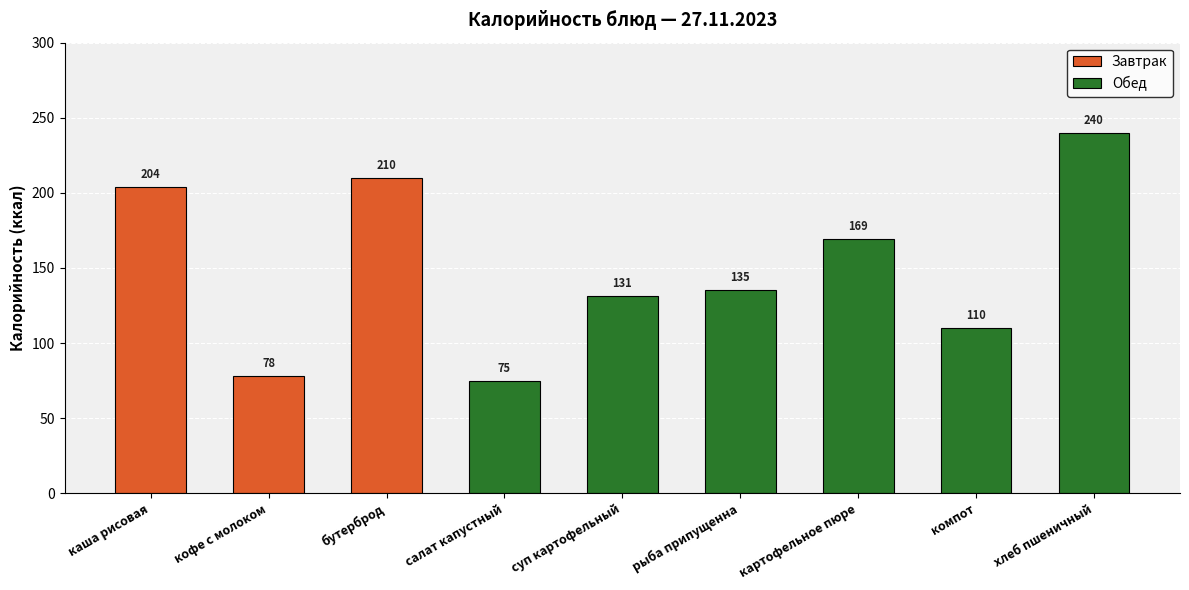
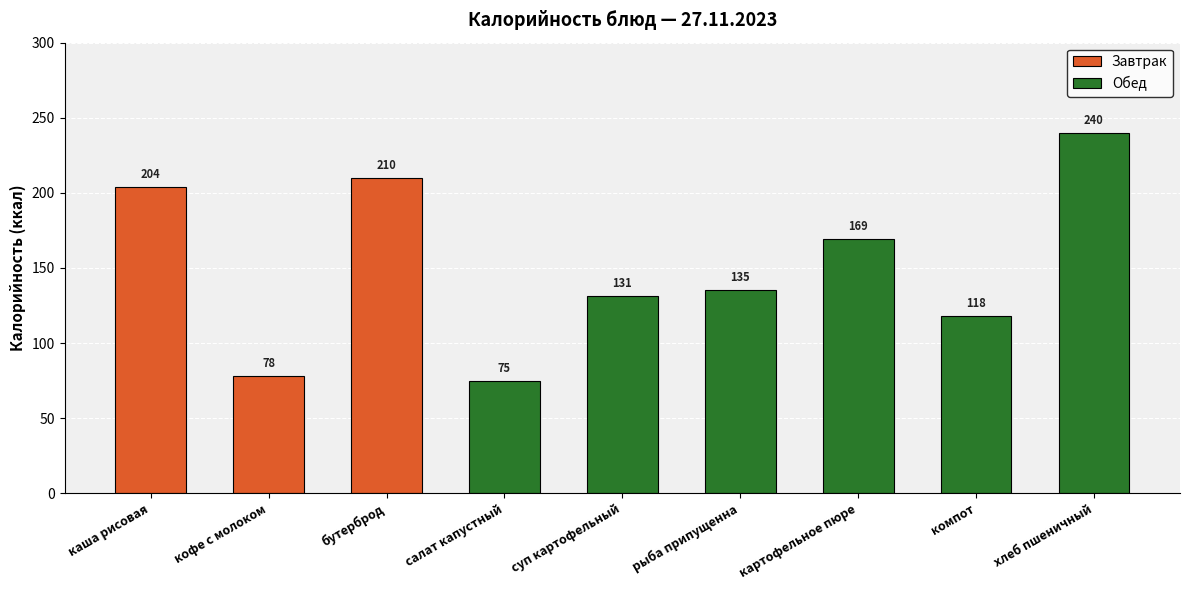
Обед, компот: 110 -> 118
